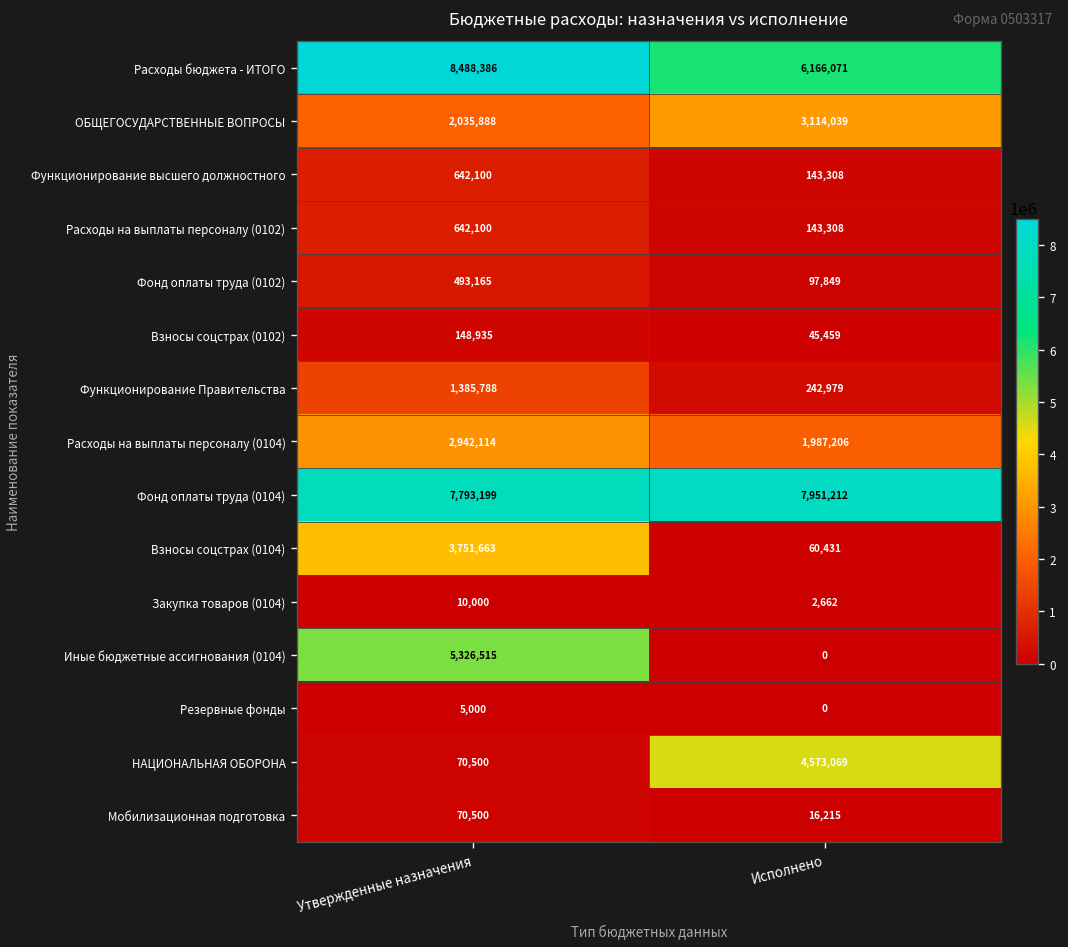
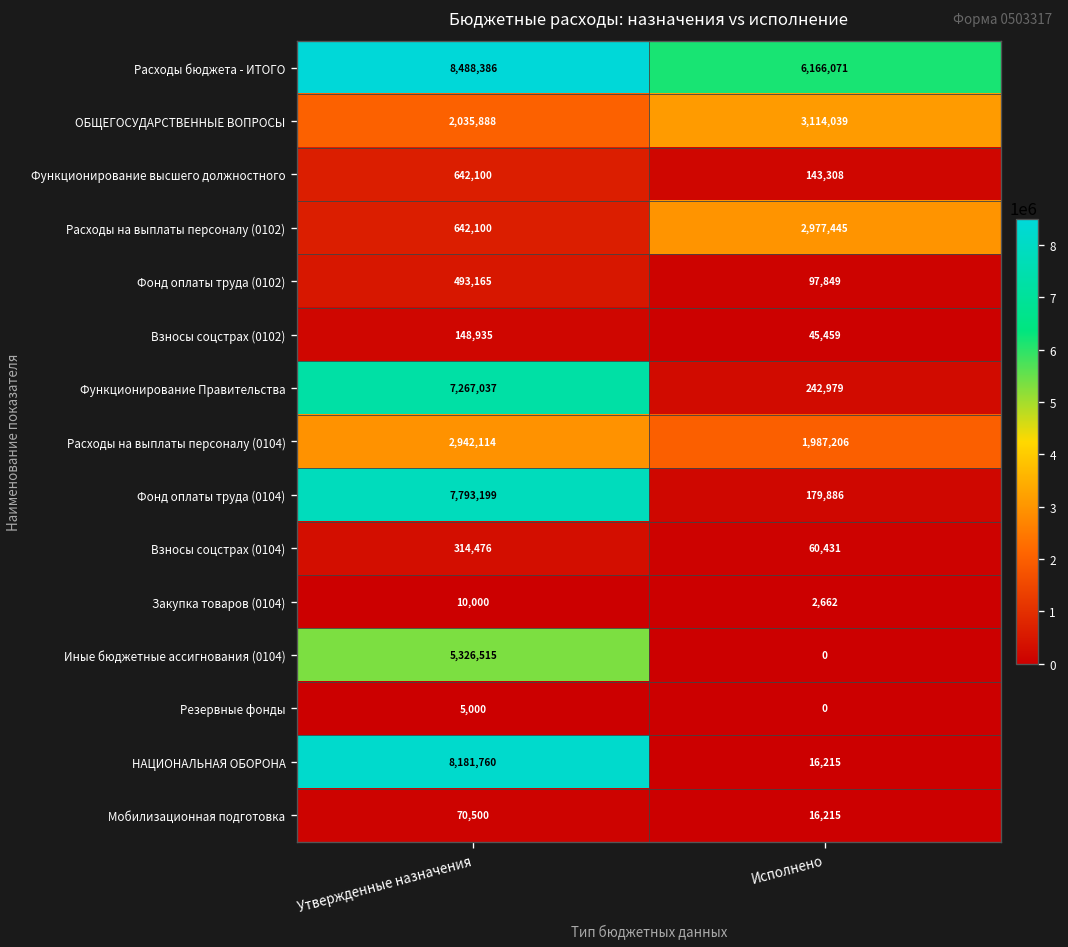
Расходы на выплаты персоналу (0102), Исполнено: 143,308 -> 2,977,445
Функционирование Правительства, Утвержденные назначения: 1,385,788 -> 7,267,037
Фонд оплаты труда (0104), Исполнено: 7,951,212 -> 179,886
Взносы соцстрах (0104), Утвержденные назначения: 3,751,663 -> 314,476
НАЦИОНАЛЬНАЯ ОБОРОНА, Утвержденные назначения: 70,500 -> 8,181,760
НАЦИОНАЛЬНАЯ ОБОРОНА, Исполнено: 4,573,069 -> 16,215
